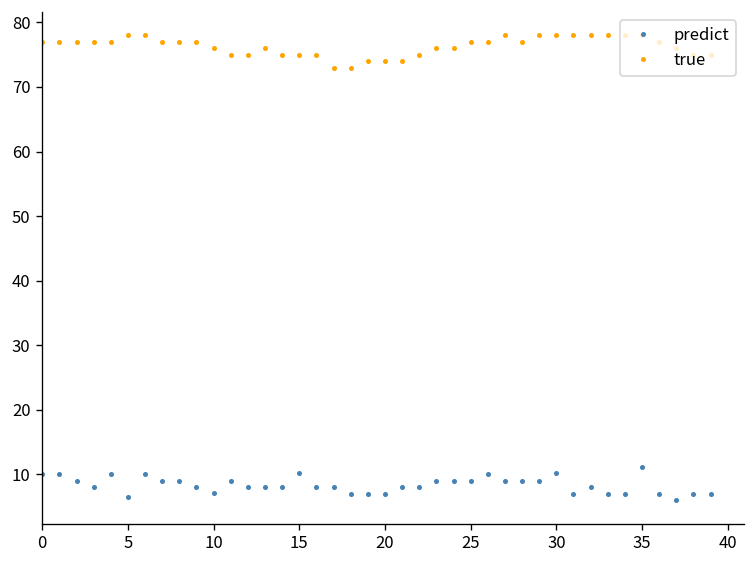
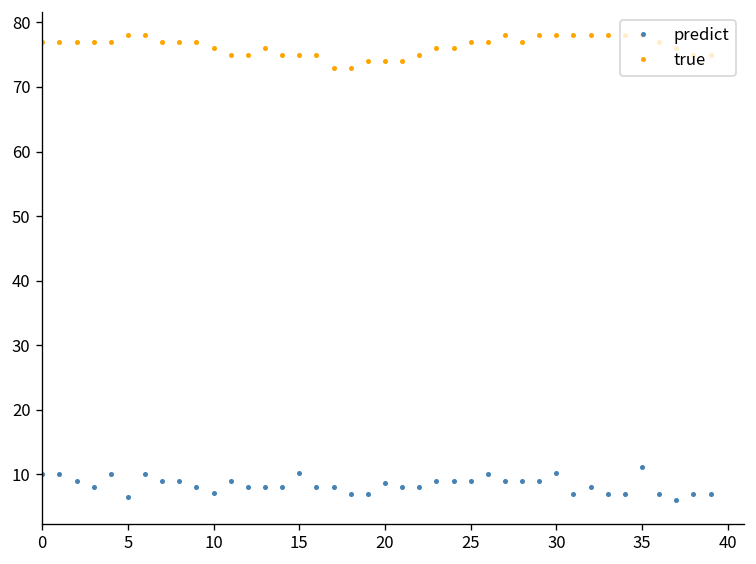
predict, 20: 7 -> 9
